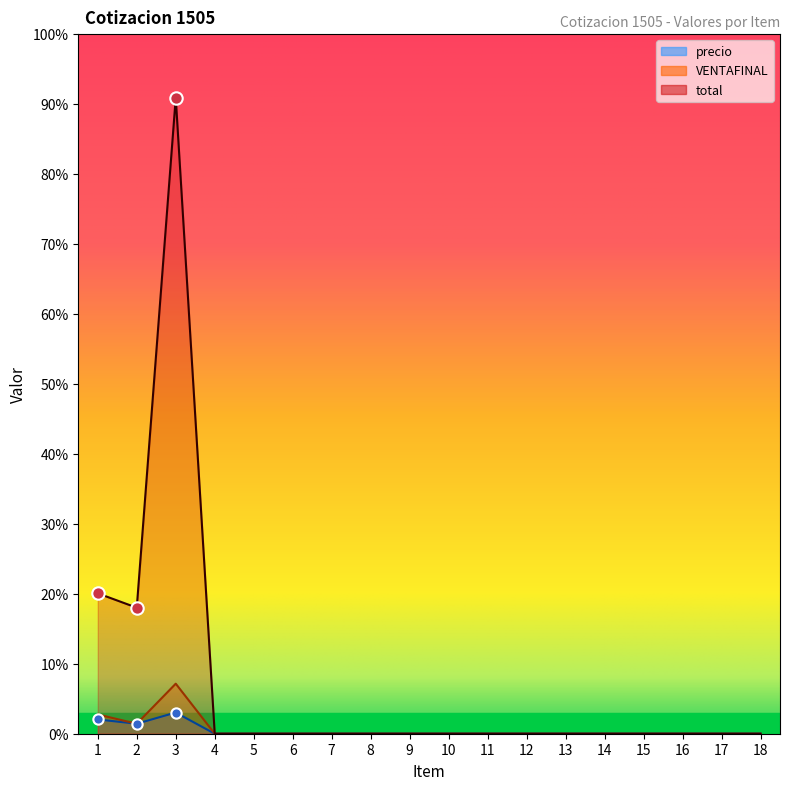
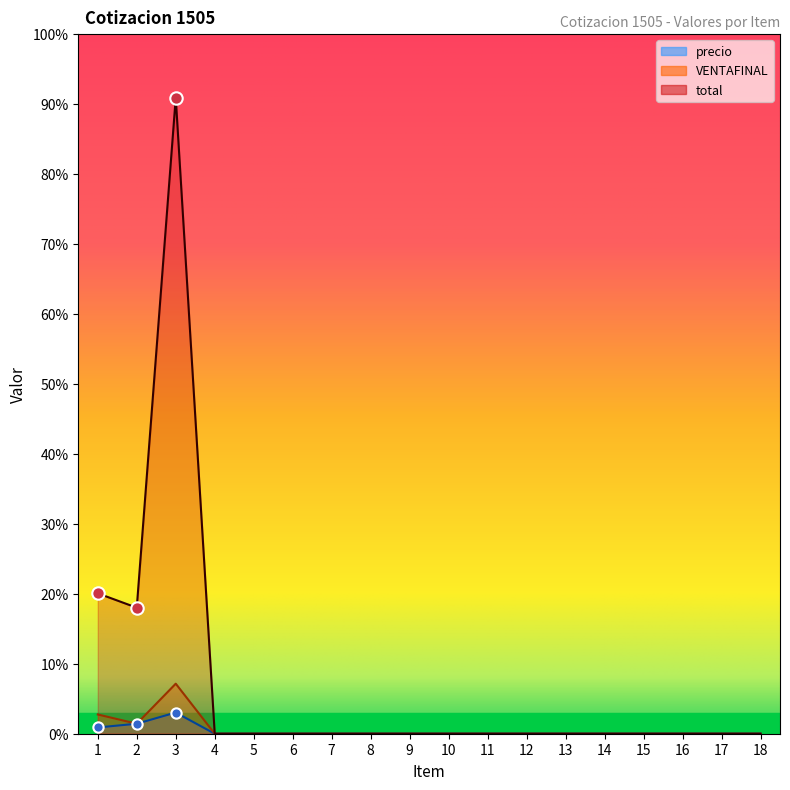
precio, 1: 2% -> 1%
